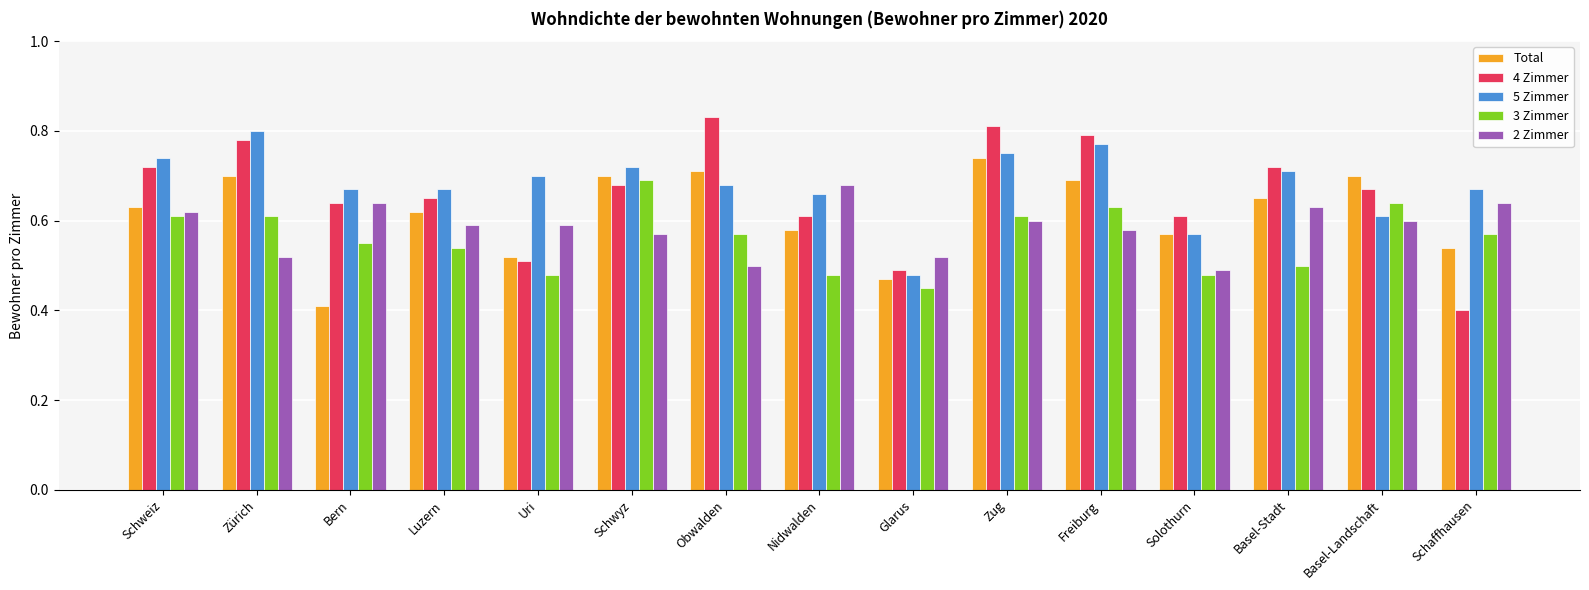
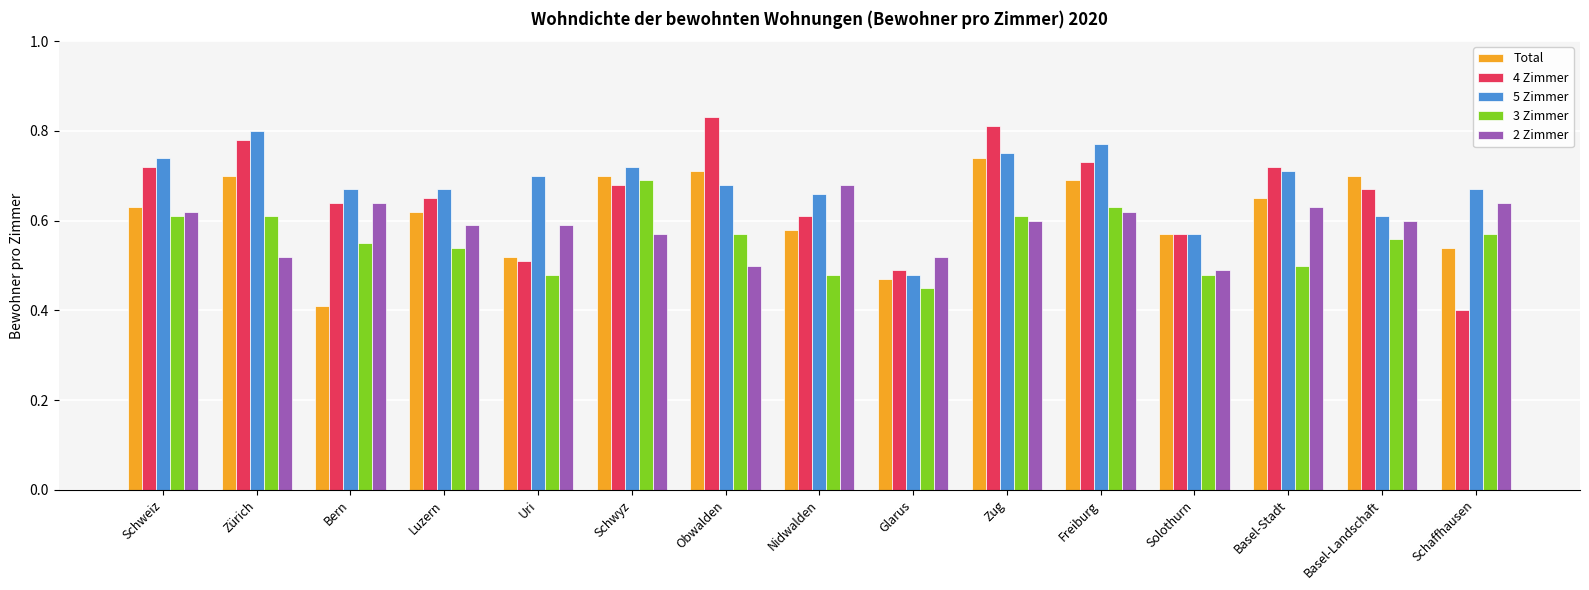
4 Zimmer, Freiburg: 0.79 -> 0.73
2 Zimmer, Freiburg: 0.58 -> 0.62
4 Zimmer, Solothurn: 0.61 -> 0.57
3 Zimmer, Basel-Landschaft: 0.64 -> 0.56
